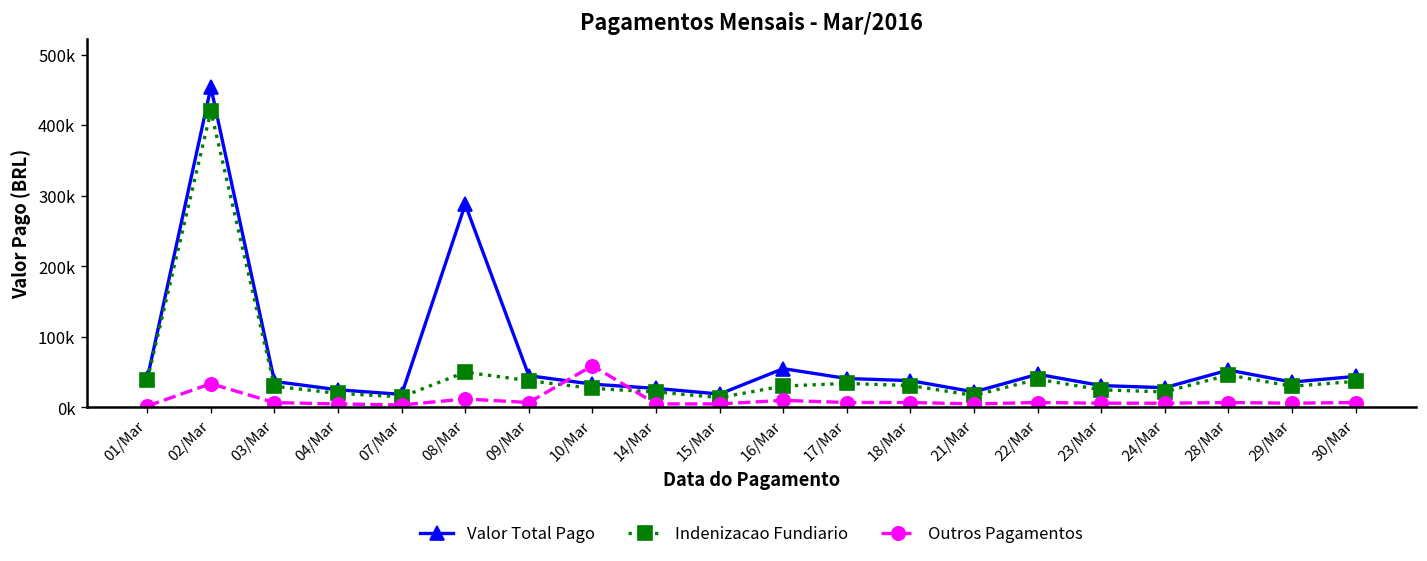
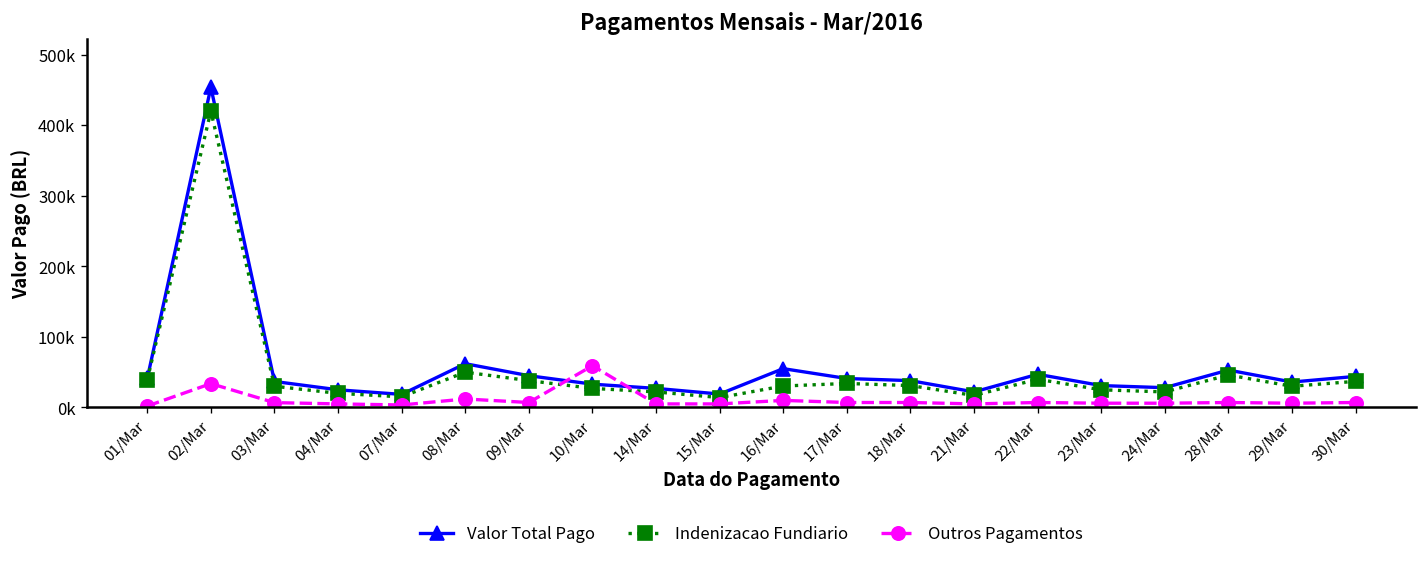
Valor Total Pago, 08/Mar: 290000 -> 60000
